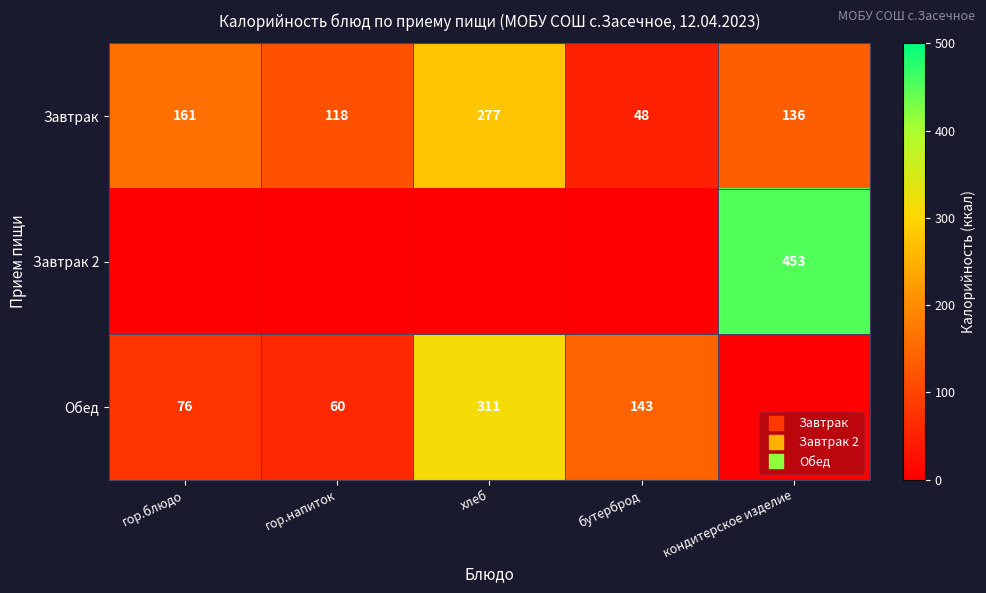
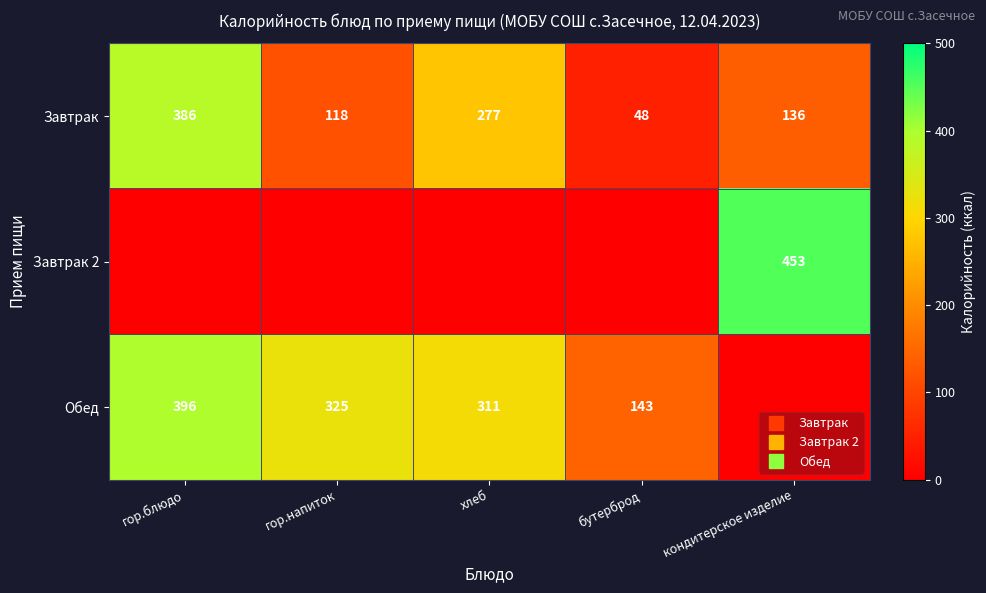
Завтрак, гор.блюдо: 161 -> 386
Обед, гор.блюдо: 76 -> 396
Обед, гор.напиток: 60 -> 325
